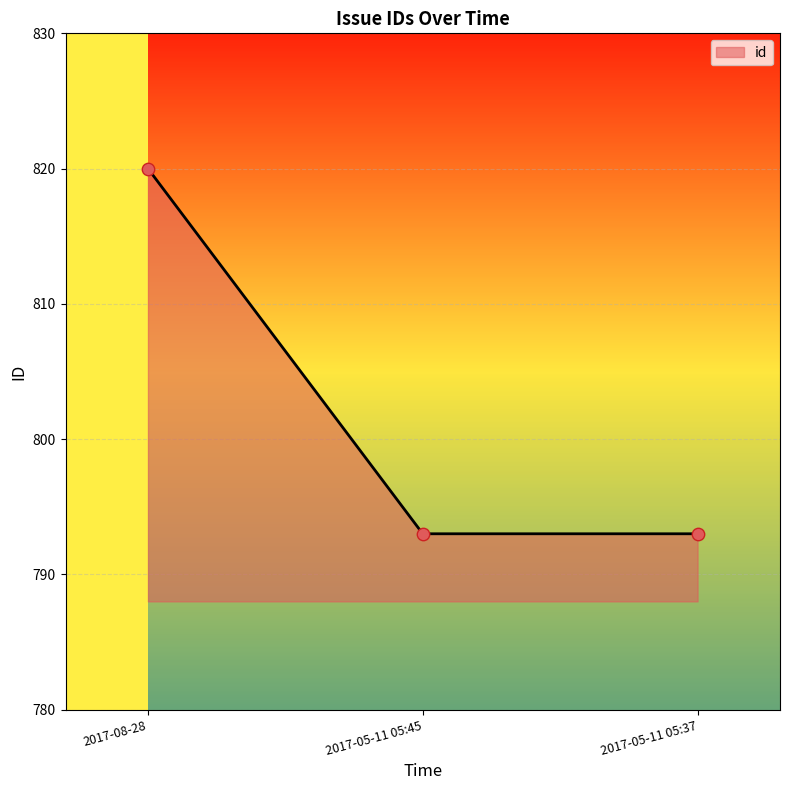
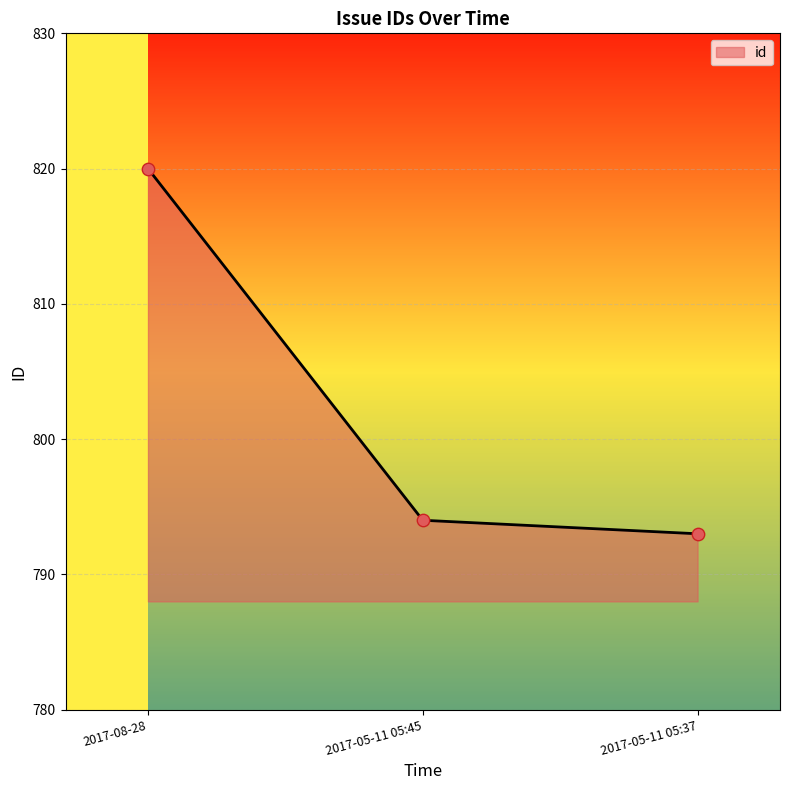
2017-05-11 05:45: 793 -> 794
